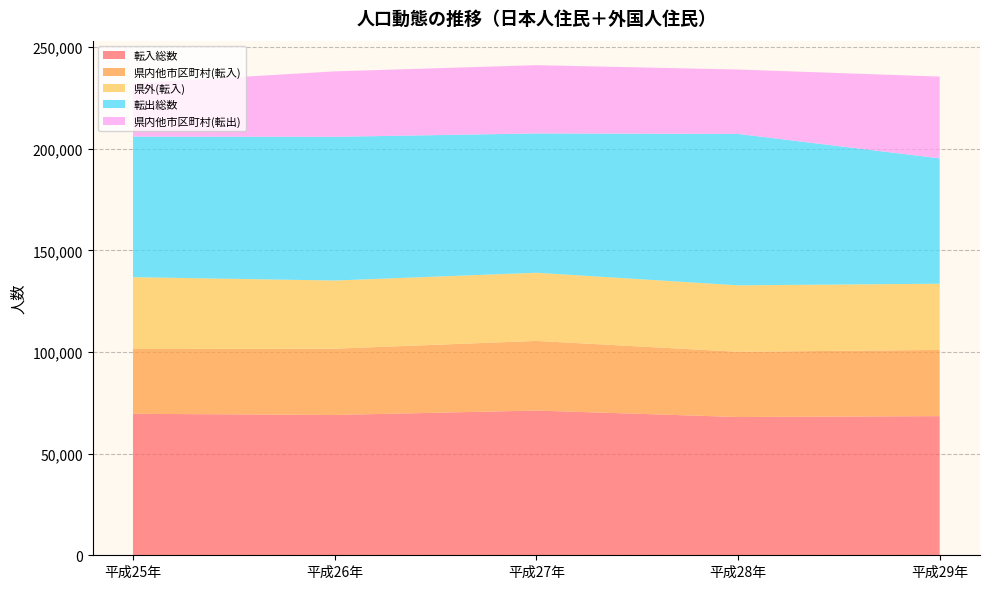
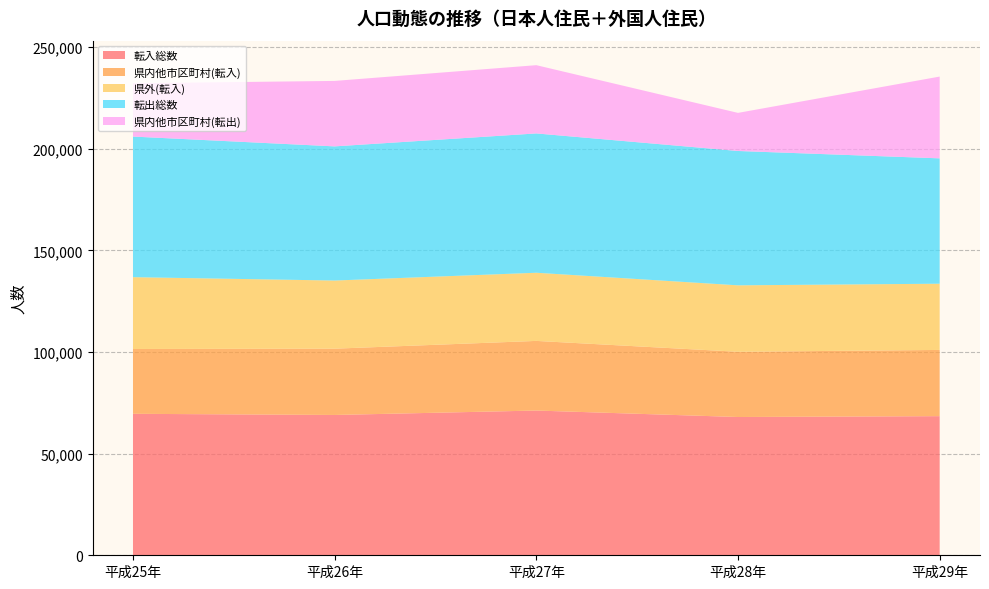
転出総数, 平成26年: 71,000 -> 66,000
転出総数, 平成28年: 74,000 -> 66,000
県内他市区町村(転出), 平成28年: 32,000 -> 19,000
